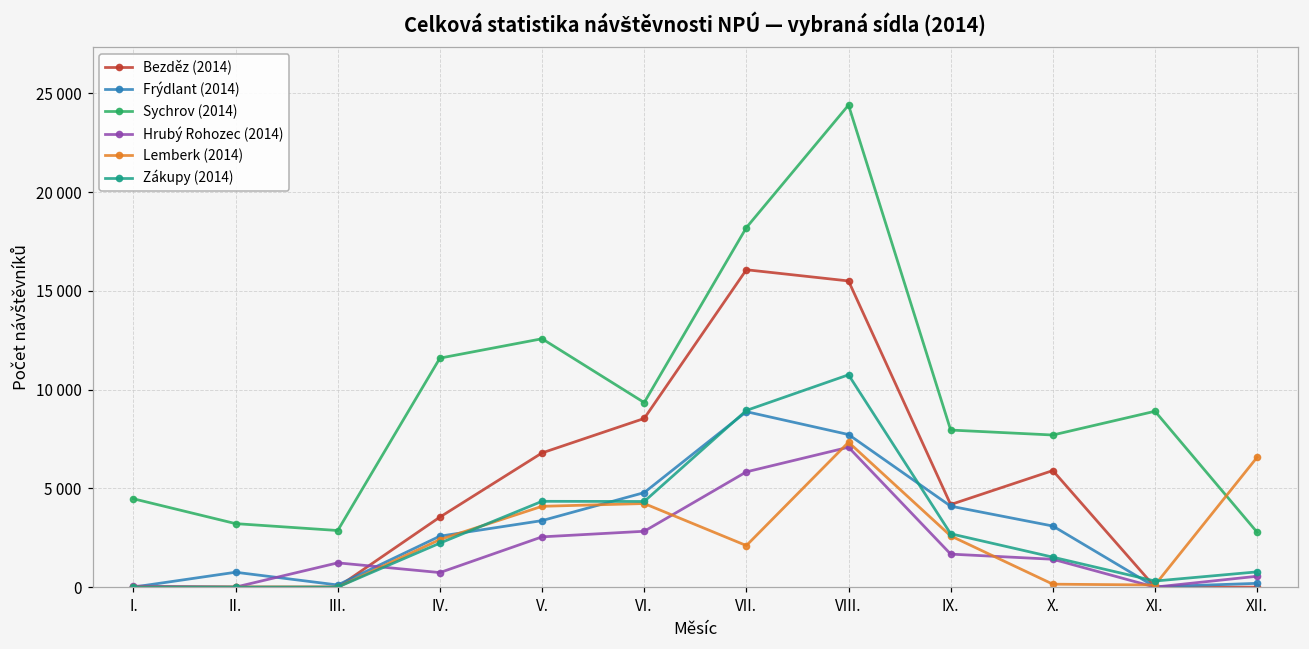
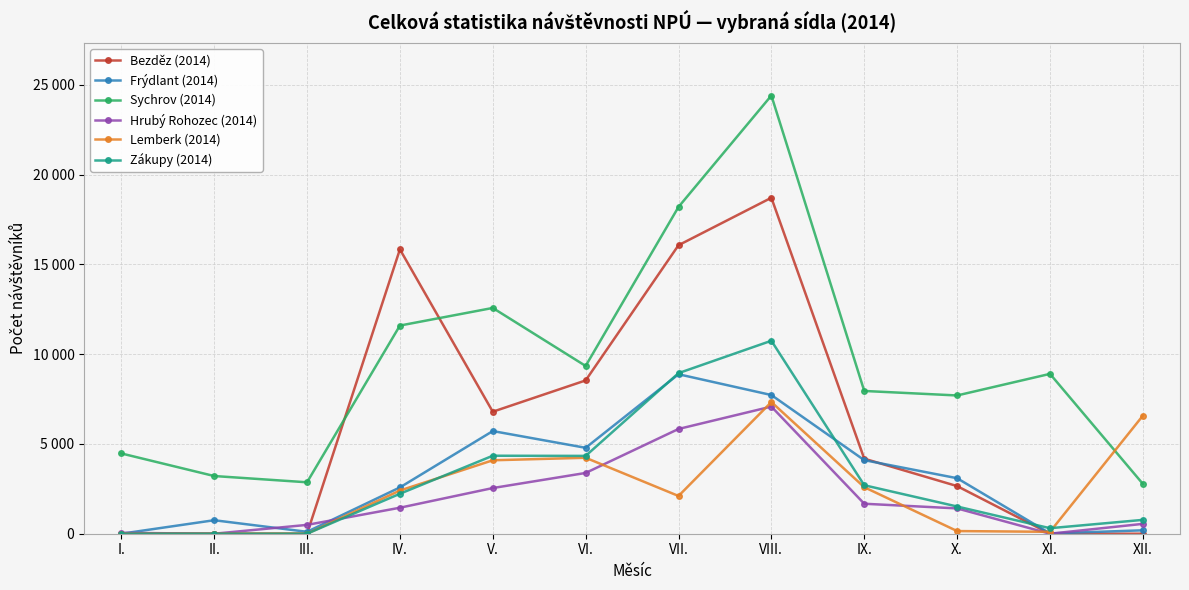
Hrubý Rohozec (2014), III.: 1200 -> 500
Bezděz (2014), IV.: 3500 -> 15800
Hrubý Rohozec (2014), IV.: 700 -> 1400
Frýdlant (2014), V.: 3400 -> 5700
Hrubý Rohozec (2014), VI.: 2800 -> 3400
Bezděz (2014), VIII.: 15500 -> 18700
Bezděz (2014), X.: 5900 -> 2700
